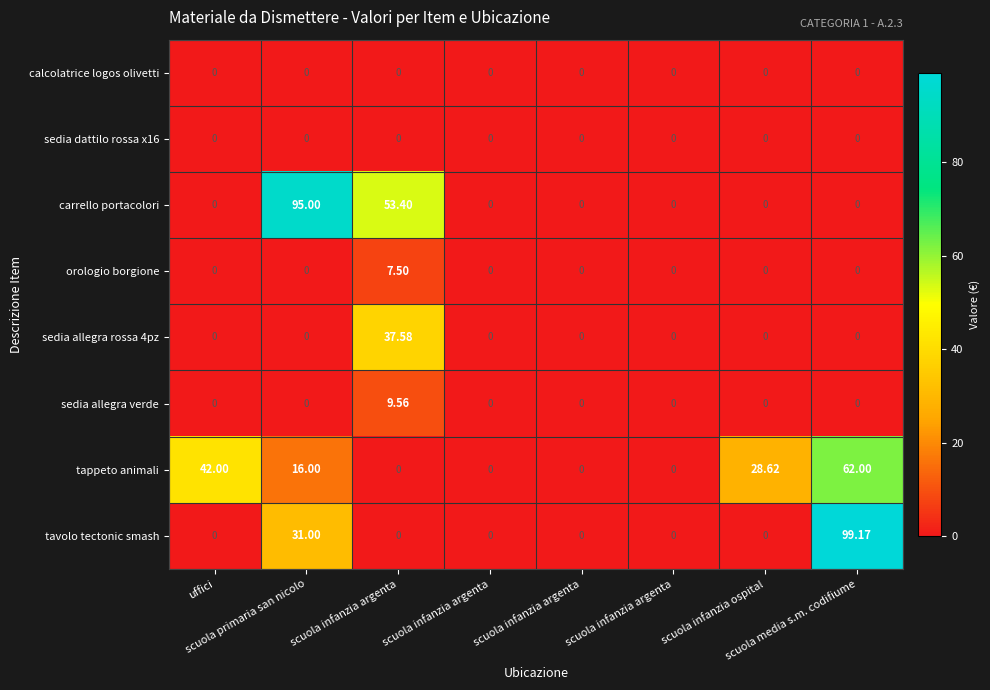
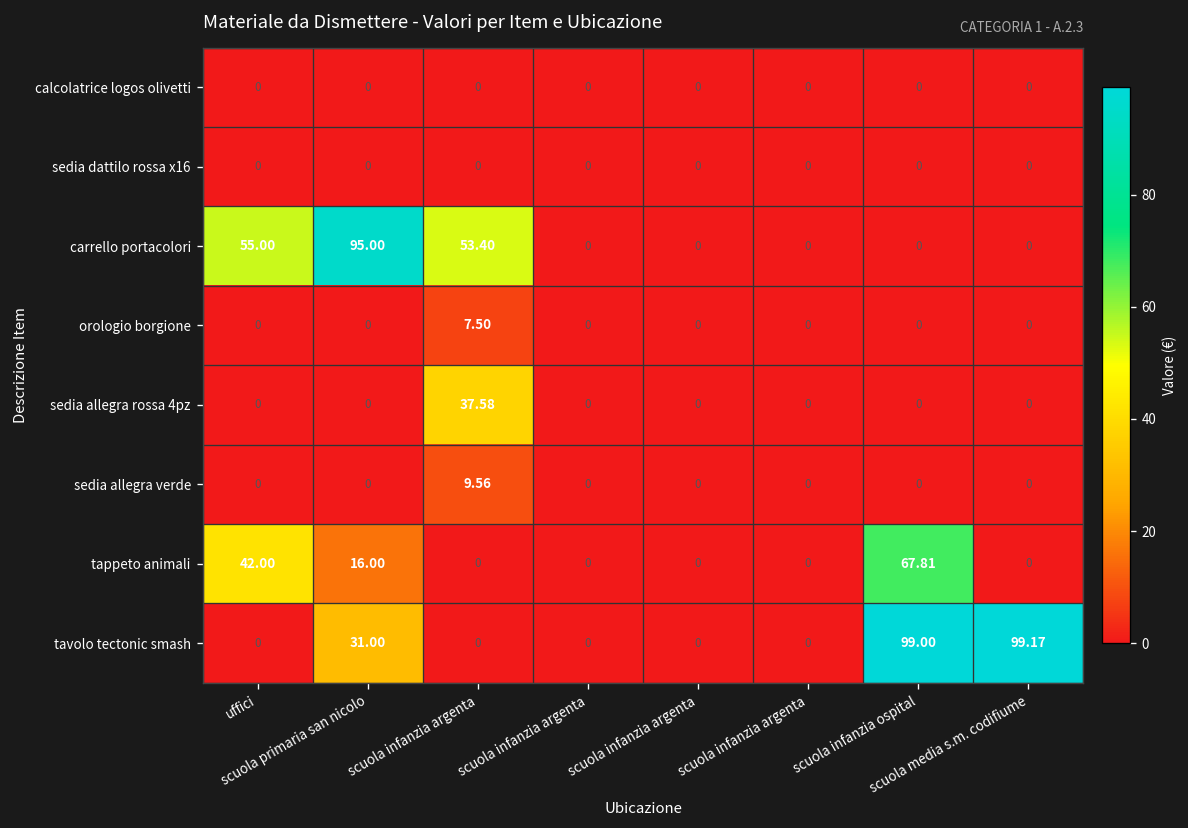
carrello portacolori, uffici: 0 -> 55.00
tappeto animali, scuola infanzia ospital: 28.62 -> 67.81
tappeto animali, scuola media s.m. codifiume: 62.00 -> 0
tavolo tectonic smash, scuola infanzia ospital: 0 -> 99.00
